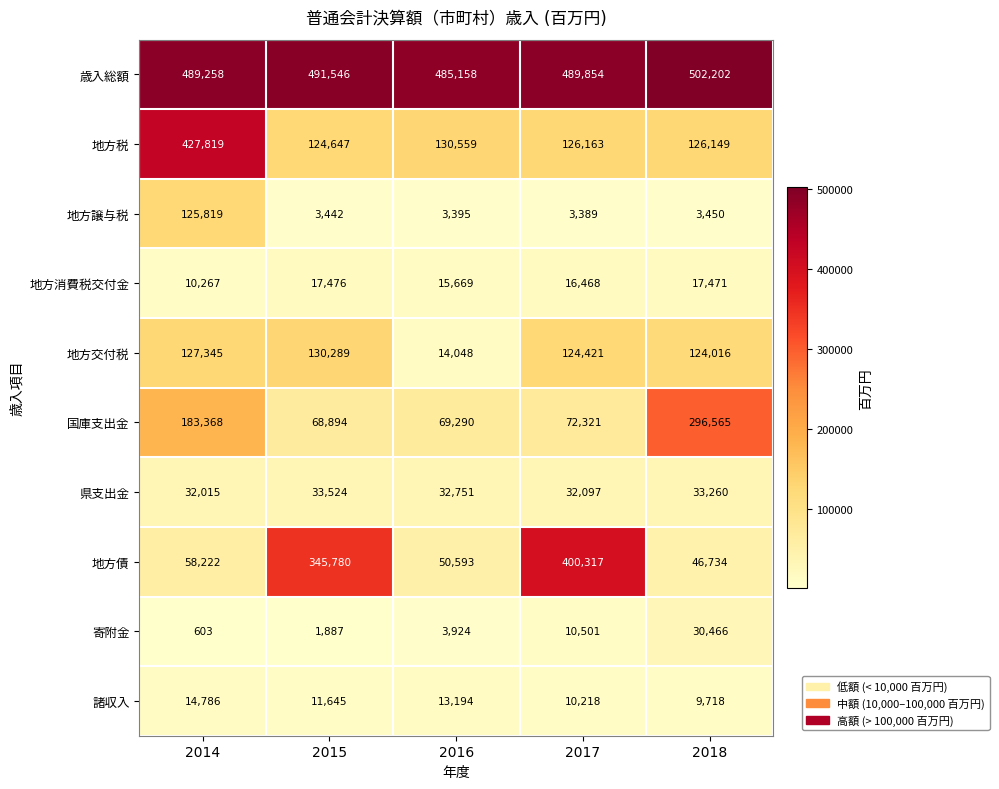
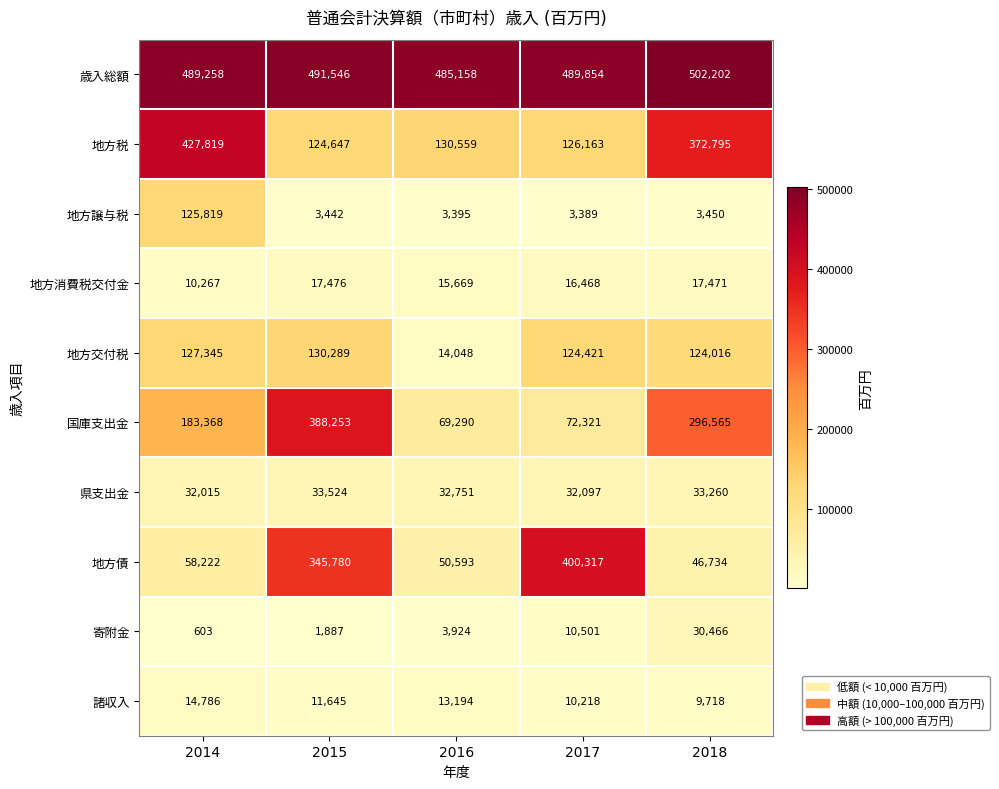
地方税, 2018: 126,149 -> 372,795
国庫支出金, 2015: 68,894 -> 388,253
